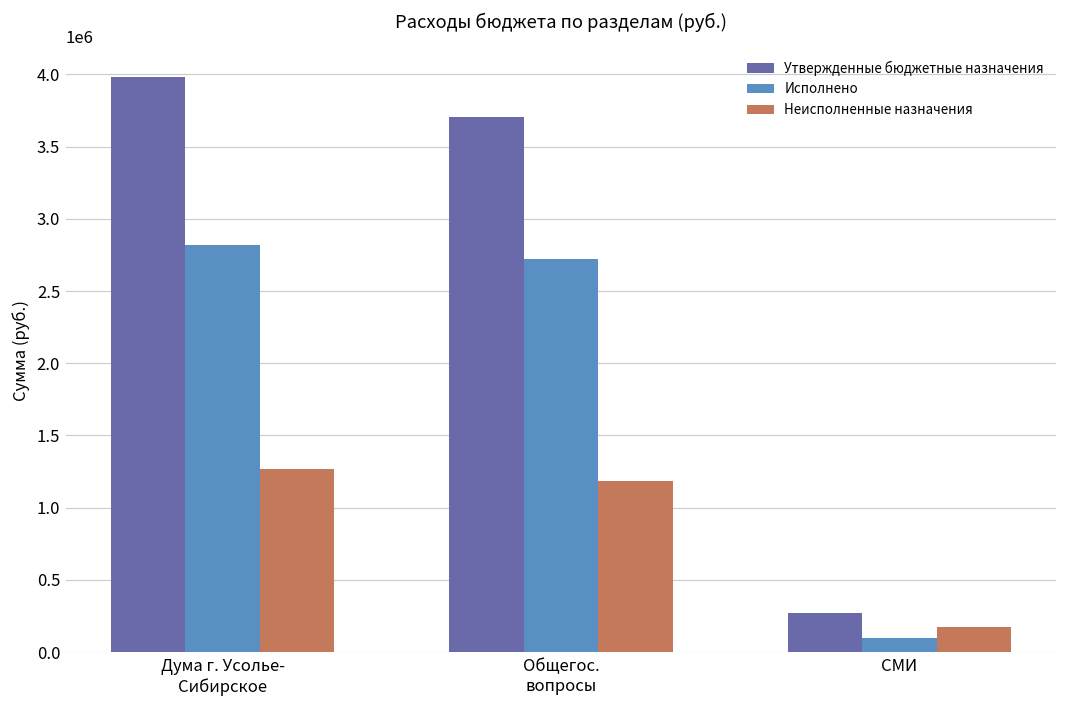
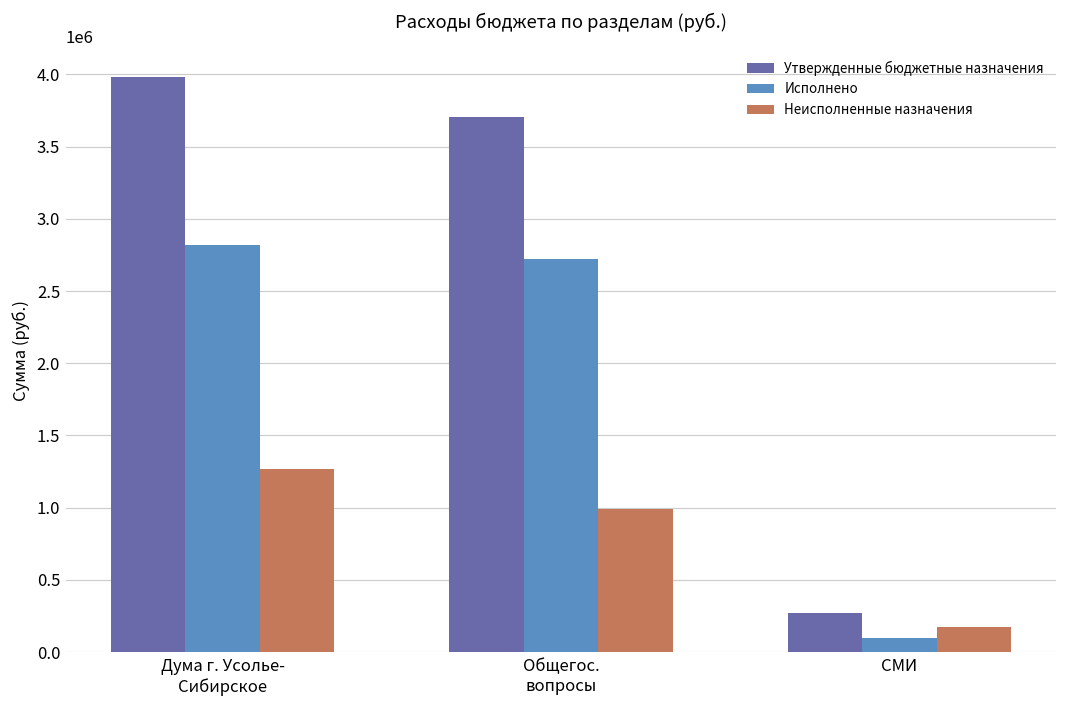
Неисполненные назначения, Общегос. вопросы: 1190000 -> 990000
